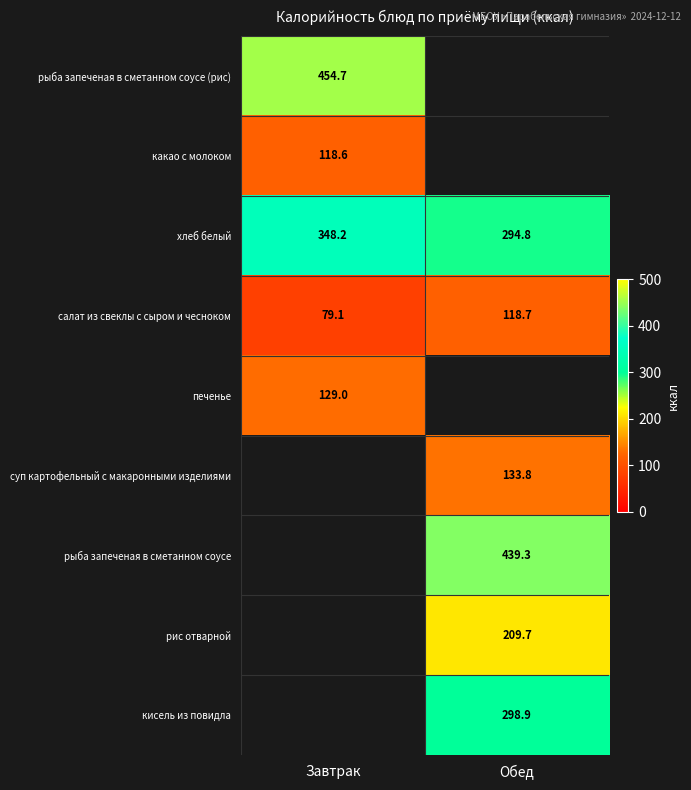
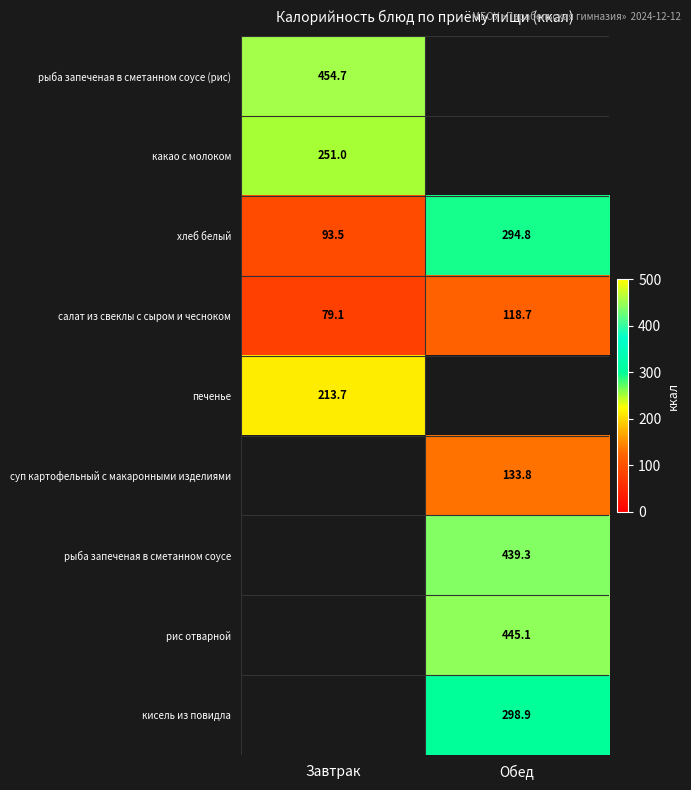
какао с молоком, Завтрак: 118.6 -> 251.0
хлеб белый, Завтрак: 348.2 -> 93.5
печенье, Завтрак: 129.0 -> 213.7
рис отварной, Обед: 209.7 -> 445.1
